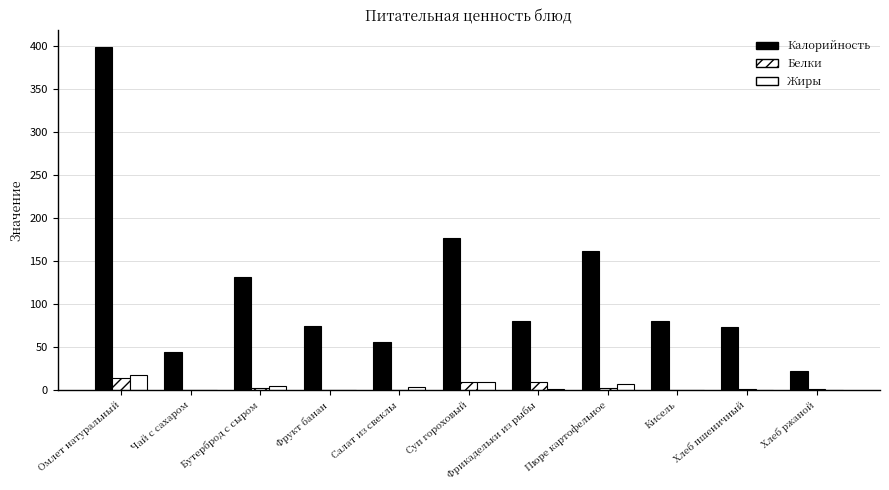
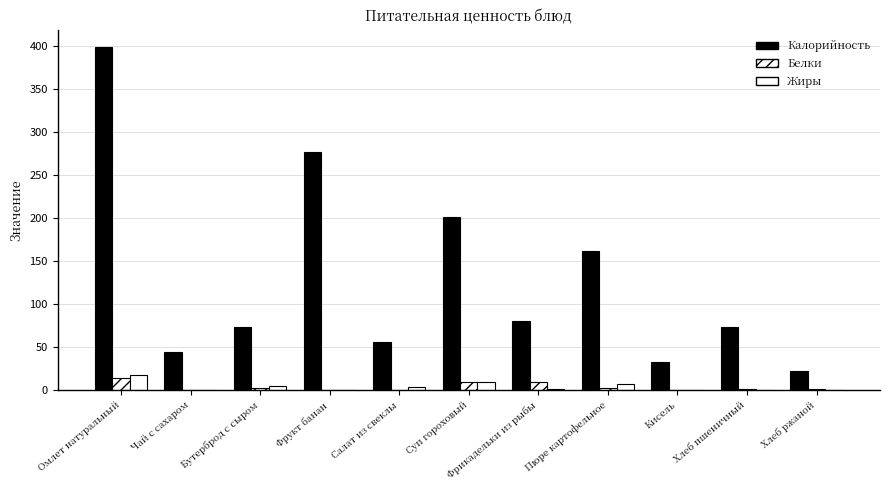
Калорийность, Бутерброд с сыром: 130 -> 70
Калорийность, Фрукт банан: 80 -> 280
Калорийность, Суп гороховый: 180 -> 200
Калорийность, Кисель: 80 -> 30
